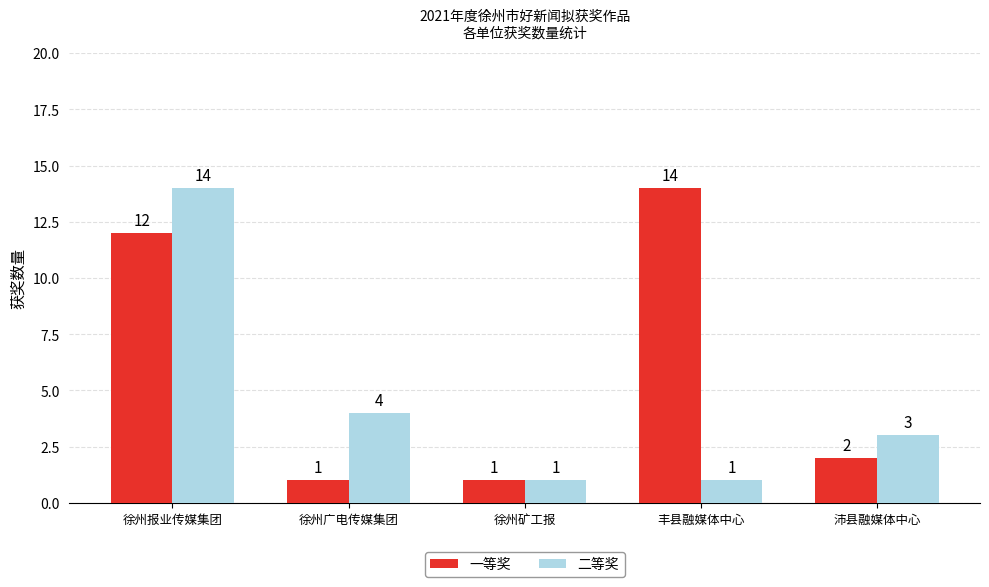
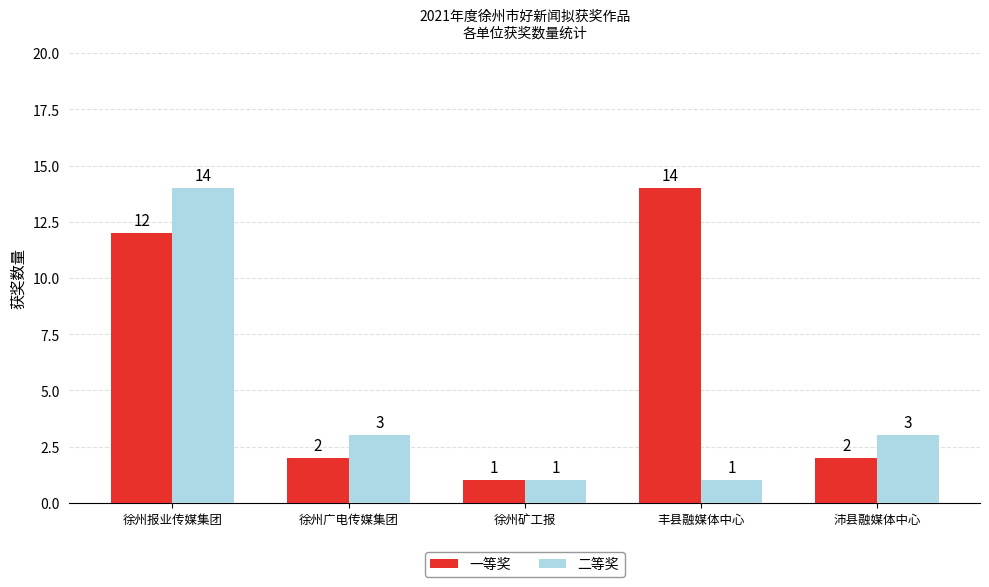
一等奖, 徐州广电传媒集团: 1 -> 2
二等奖, 徐州广电传媒集团: 4 -> 3
